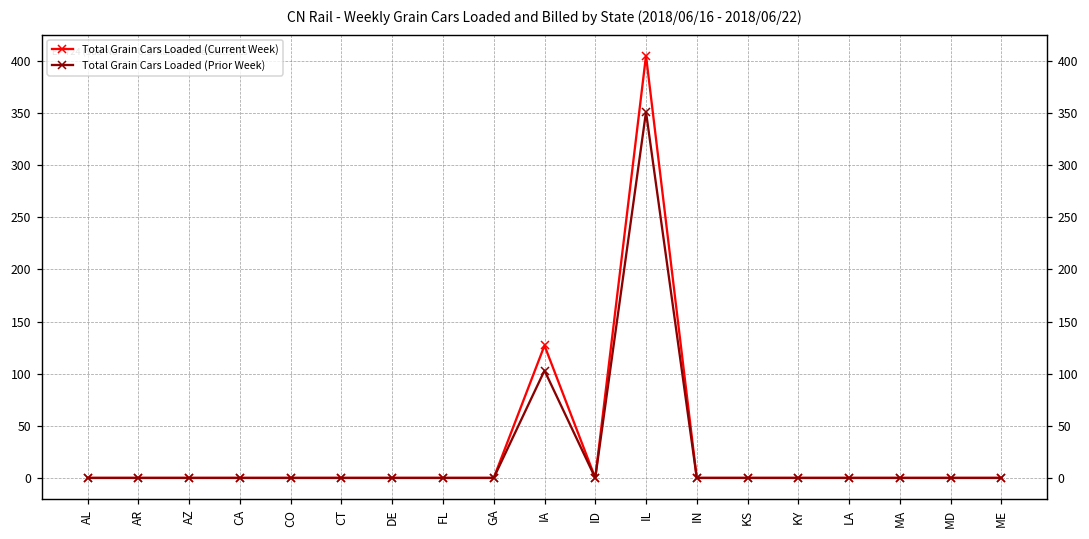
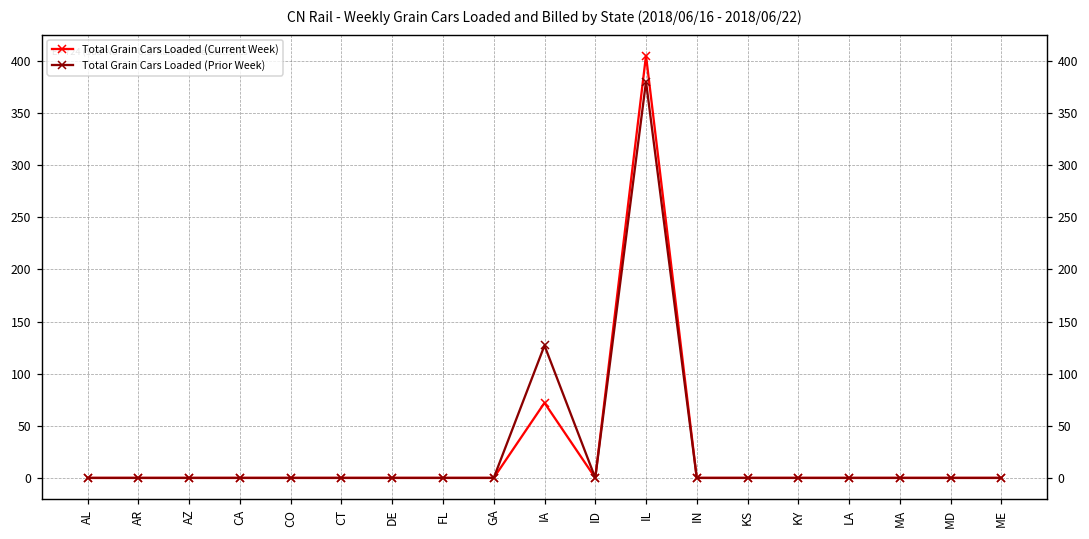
Total Grain Cars Loaded (Current Week), IA: 130 -> 70
Total Grain Cars Loaded (Prior Week), IA: 100 -> 130
Total Grain Cars Loaded (Prior Week), IL: 350 -> 380
